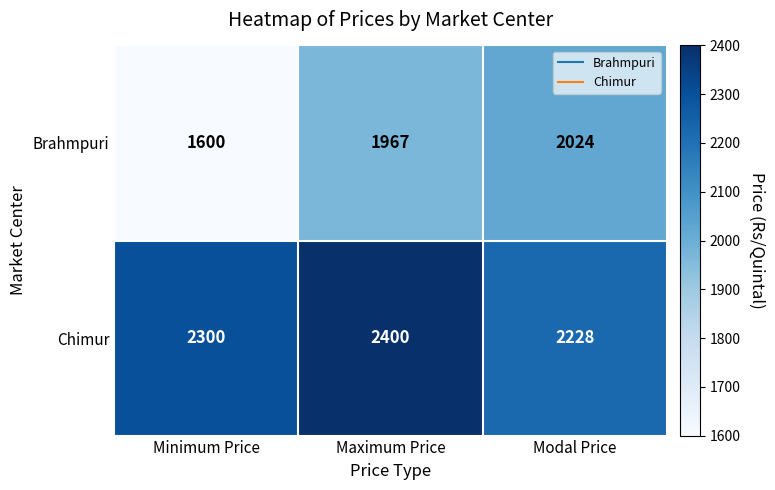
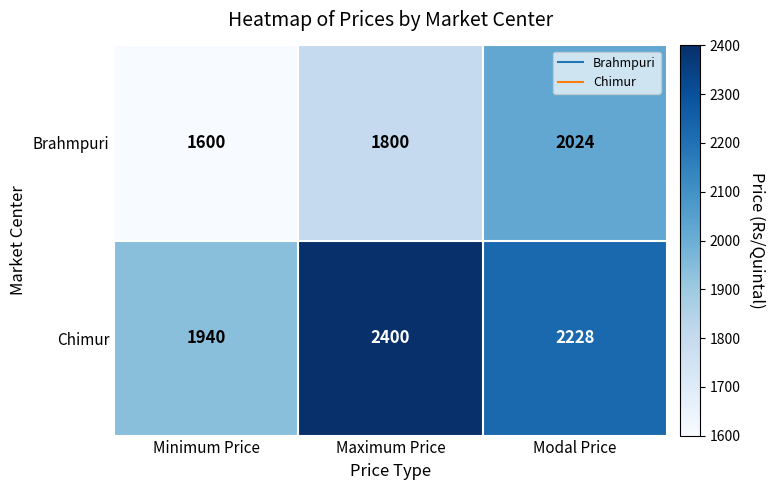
Brahmpuri, Maximum Price: 1967 -> 1800
Chimur, Minimum Price: 2300 -> 1940
